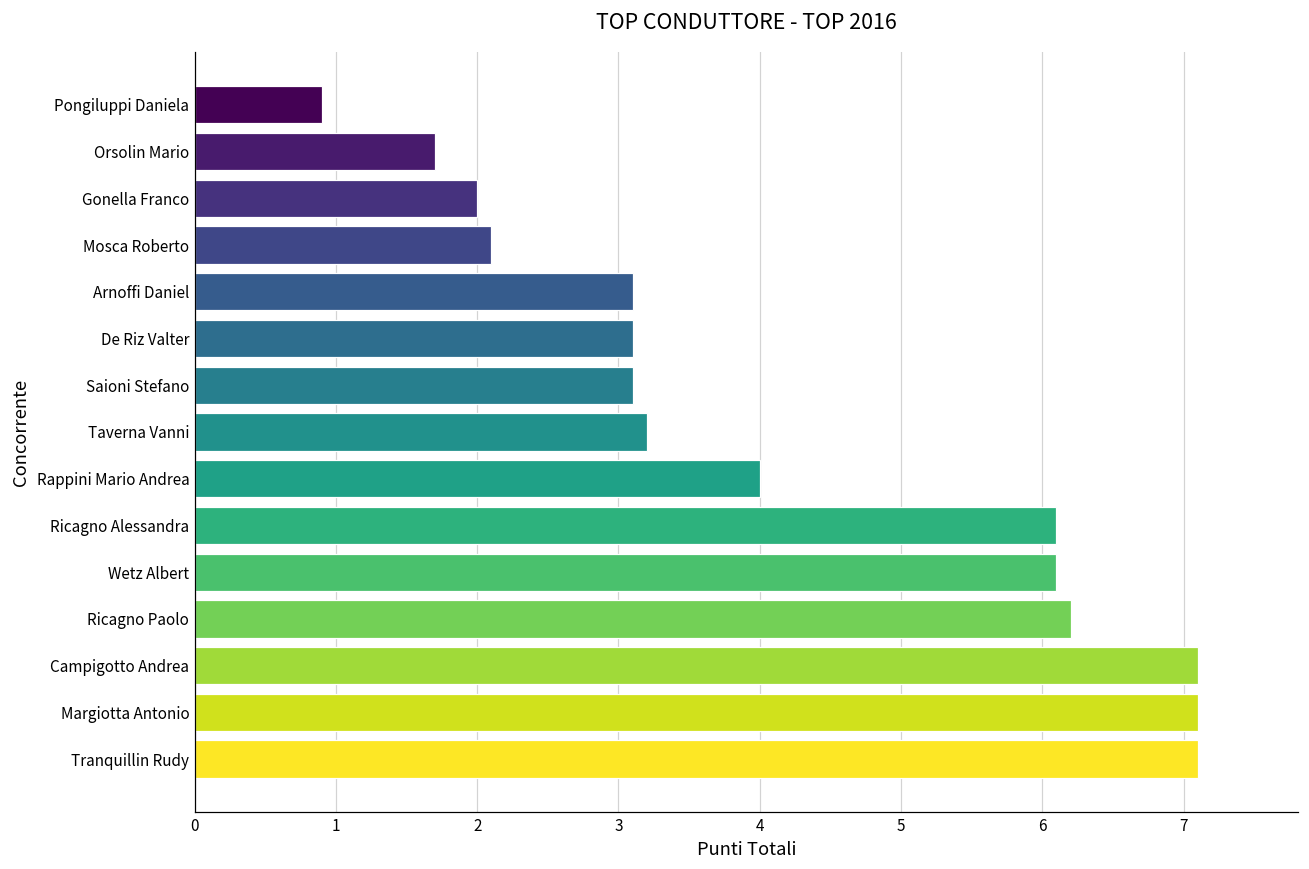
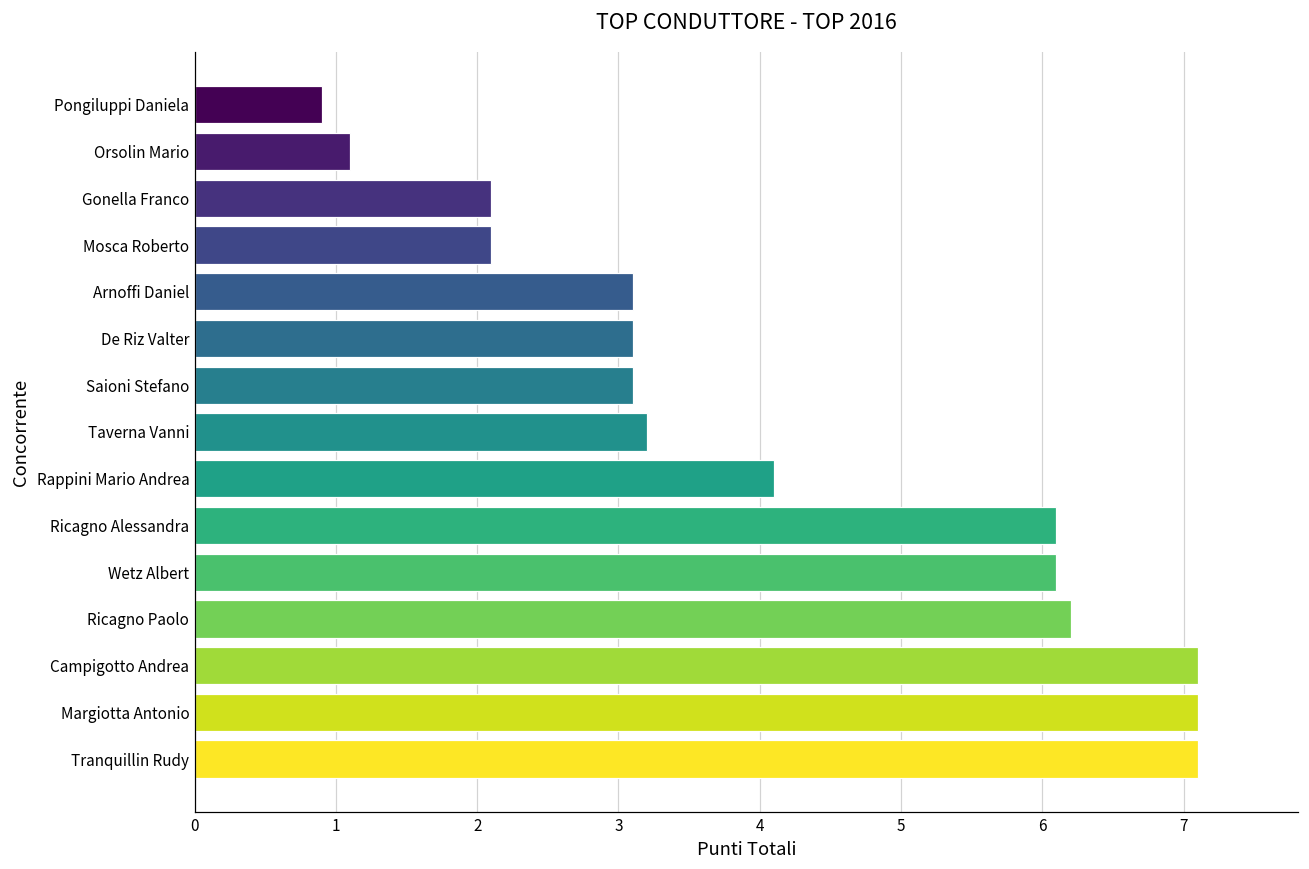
Orsolin Mario: 1.7 -> 1.1
Gonella Franco: 2.0 -> 2.1
Rappini Mario Andrea: 4.0 -> 4.1
